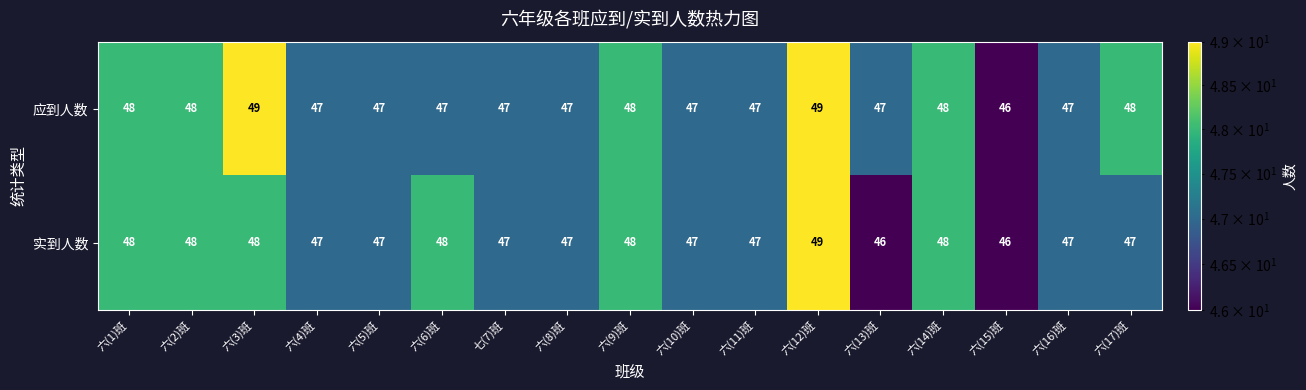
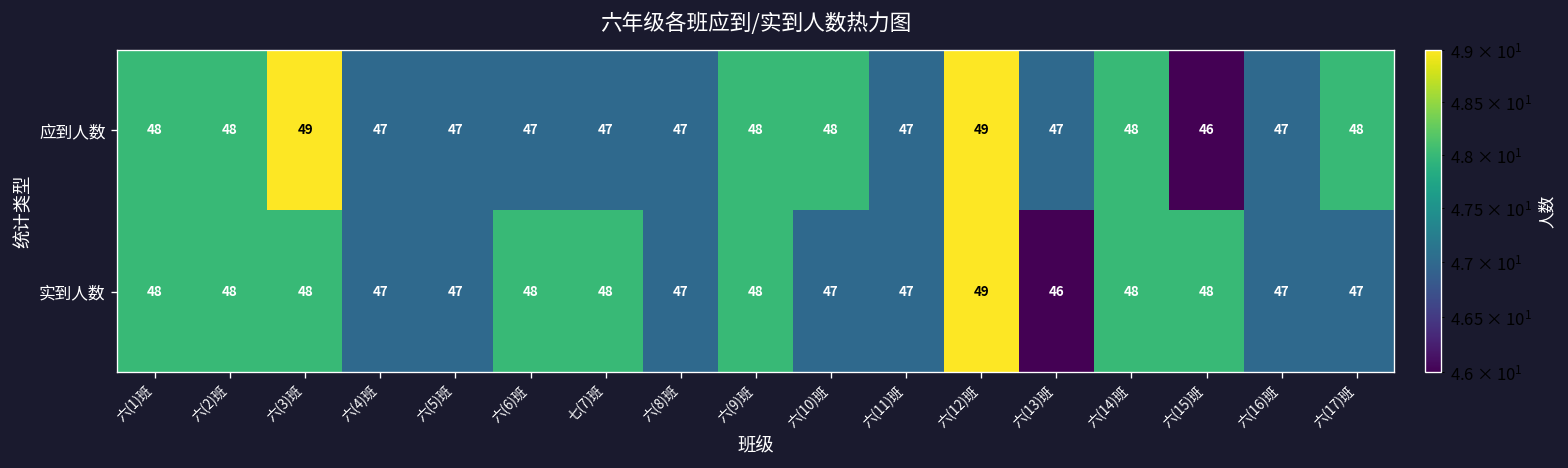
应到人数, 六(10)班: 47 -> 48
实到人数, 七(7)班: 47 -> 48
实到人数, 六(15)班: 46 -> 48
